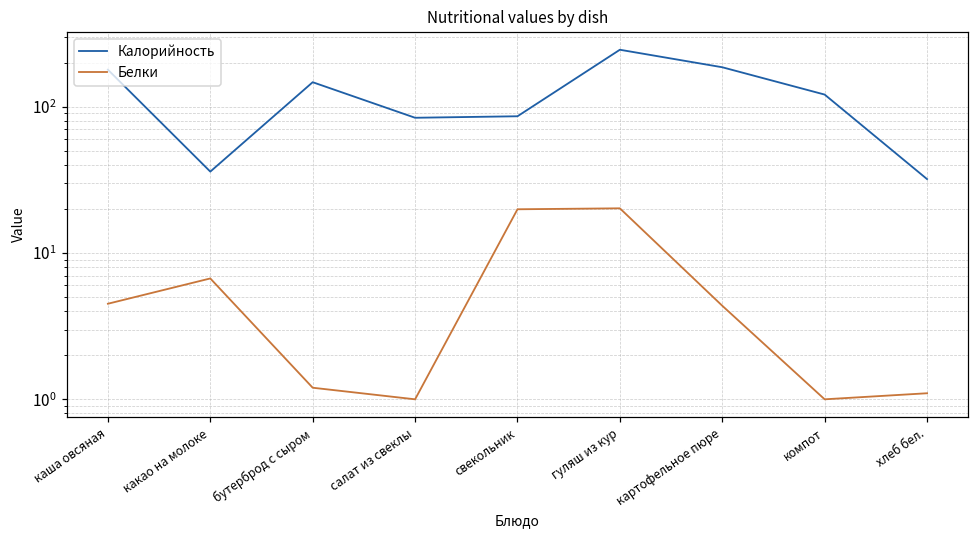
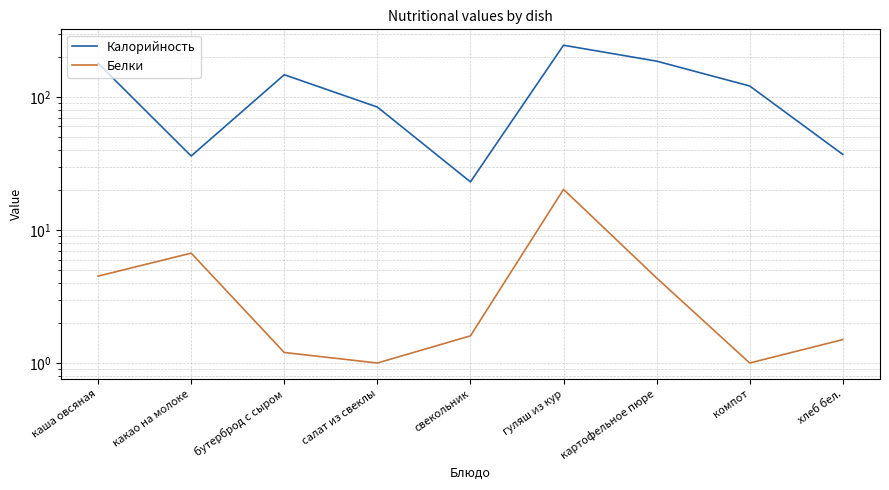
Калорийность, свекольник: 90 -> 23
Белки, свекольник: 20 -> 1.6
Калорийность, хлеб бел.: 32 -> 37
Белки, хлеб бел.: 1.1 -> 1.5
